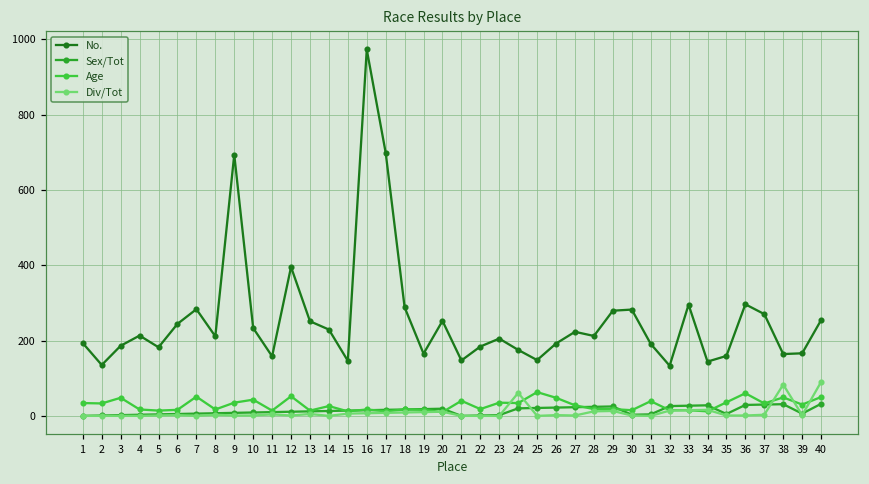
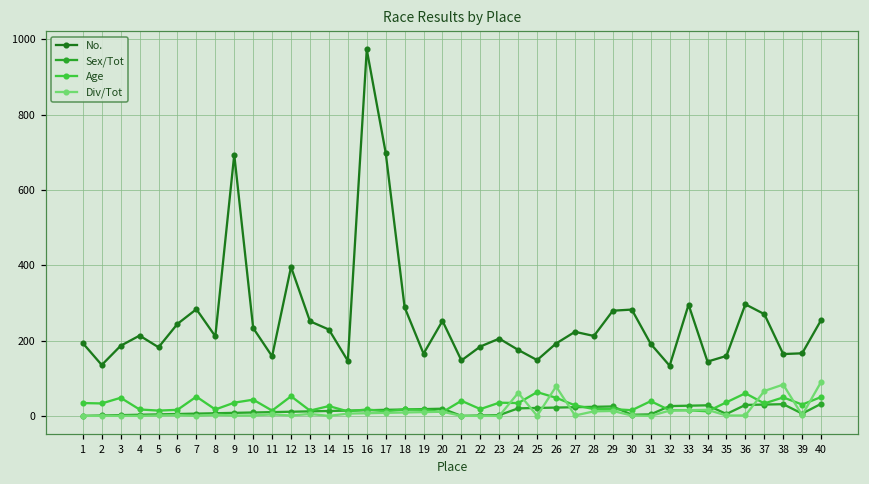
Div/Tot, 26: 0 -> 80
Div/Tot, 37: 0 -> 70
